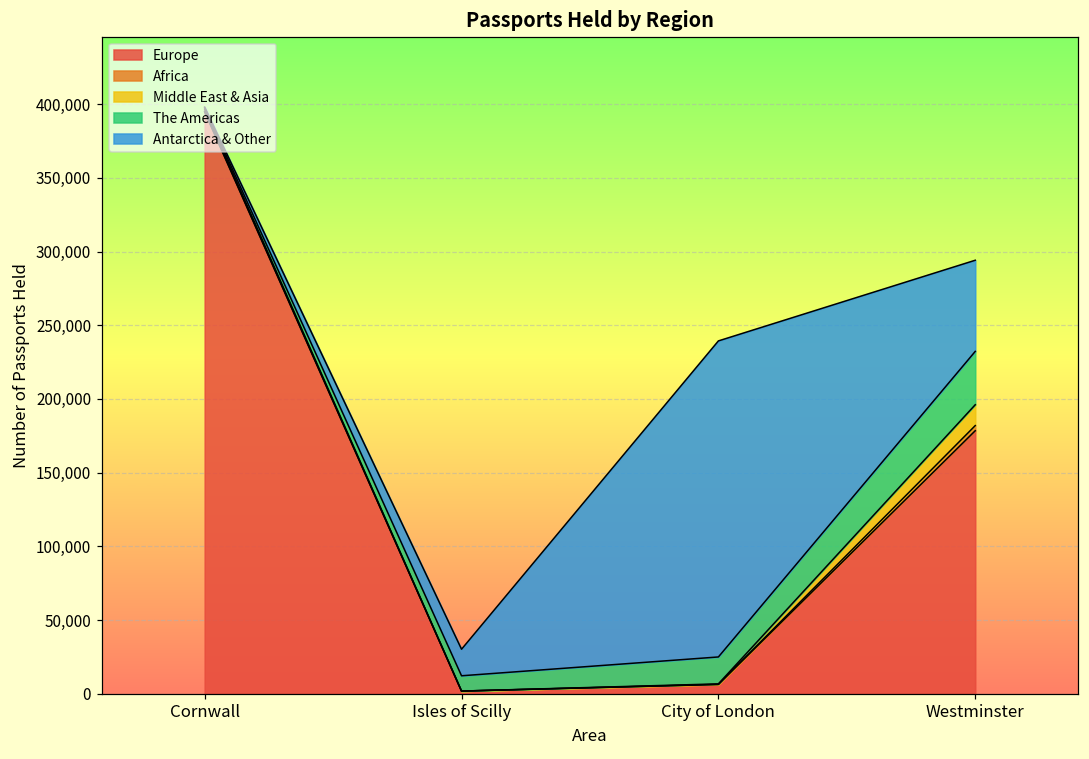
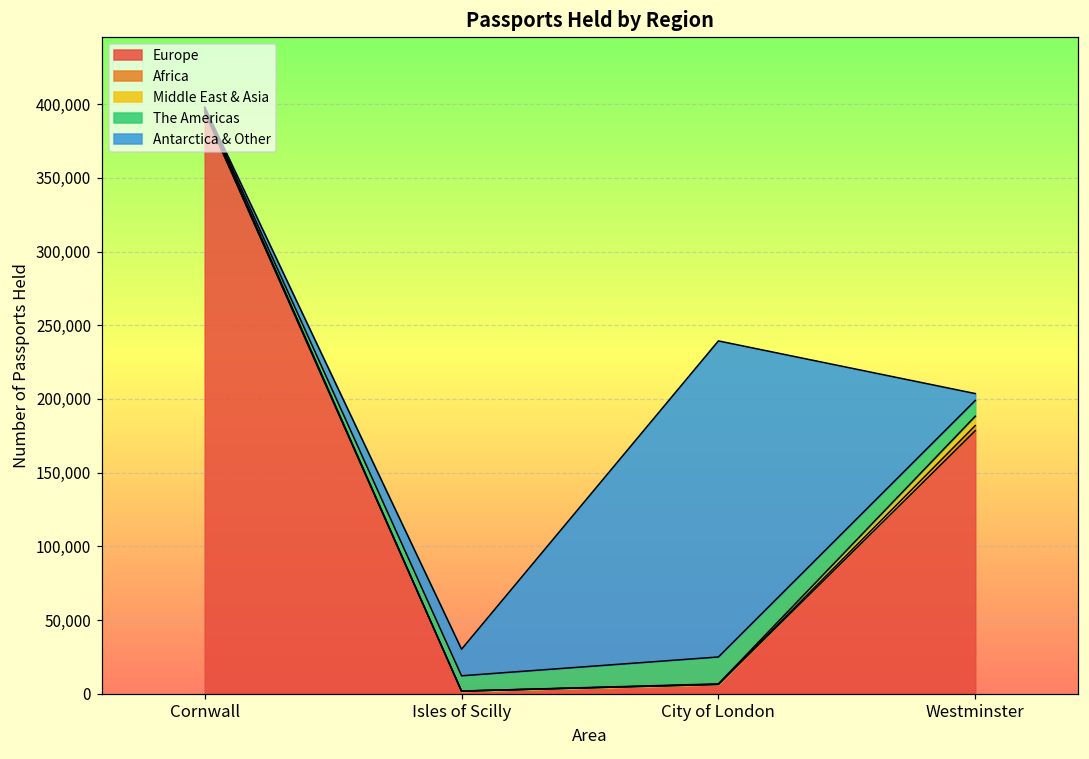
Middle East & Asia, Westminster: 14,000 -> 6,000
The Americas, Westminster: 36,000 -> 11,000
Antarctica & Other, Westminster: 62,000 -> 5,000
